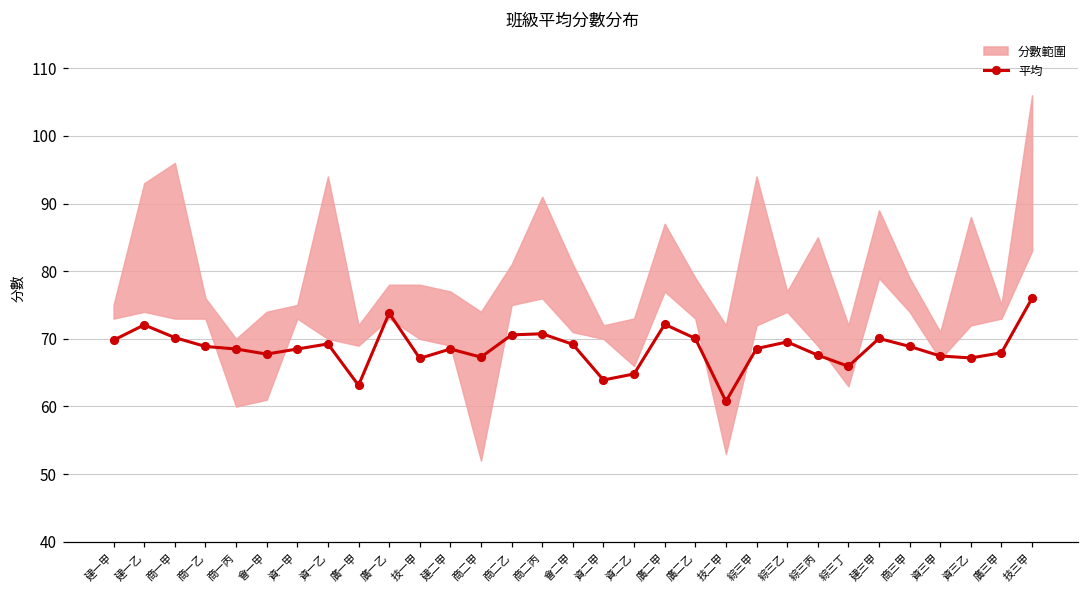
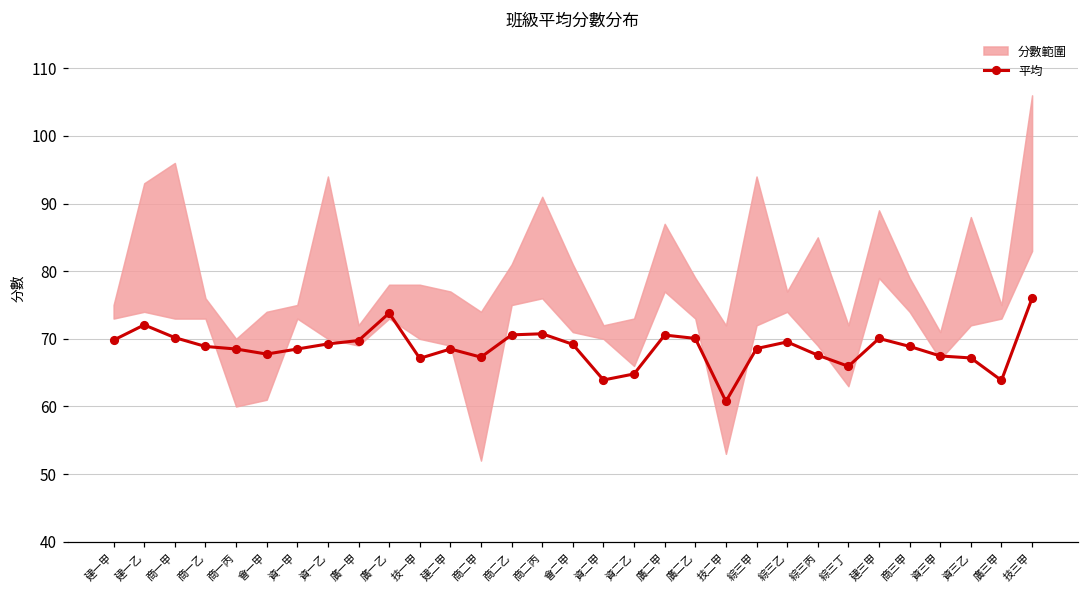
平均, 廣一甲: 63 -> 70
平均, 廣二甲: 72 -> 71
平均, 廣三甲: 68 -> 64
